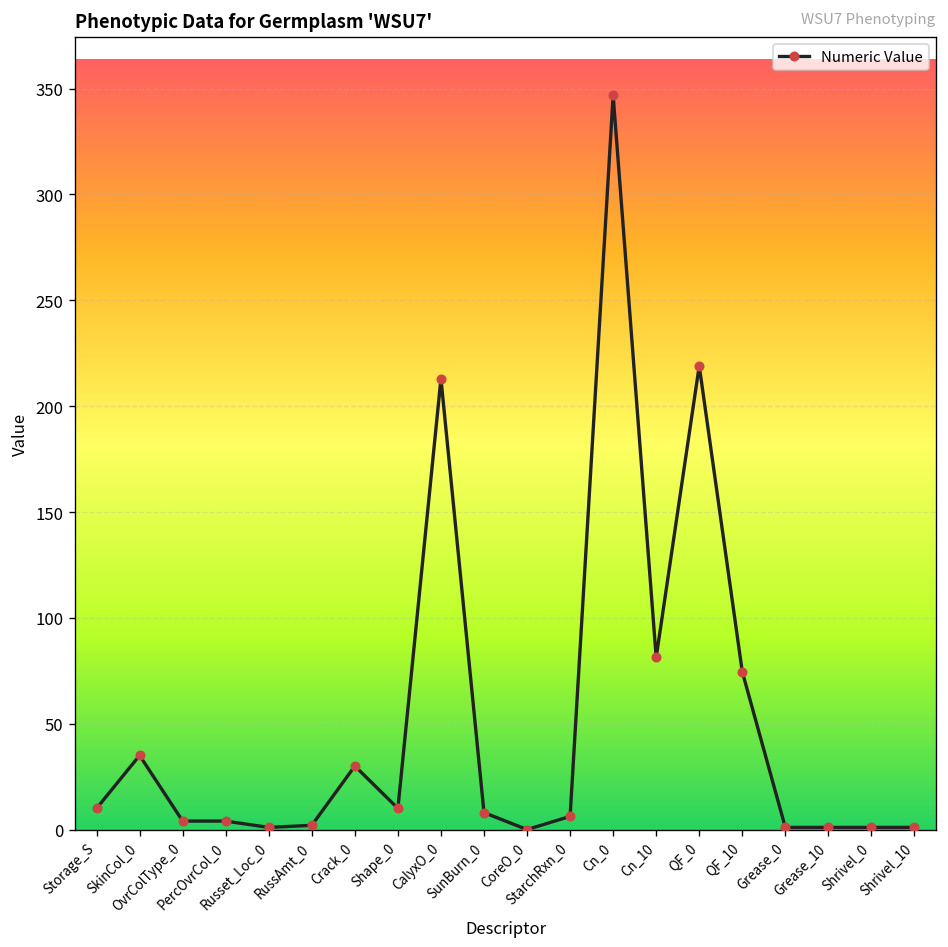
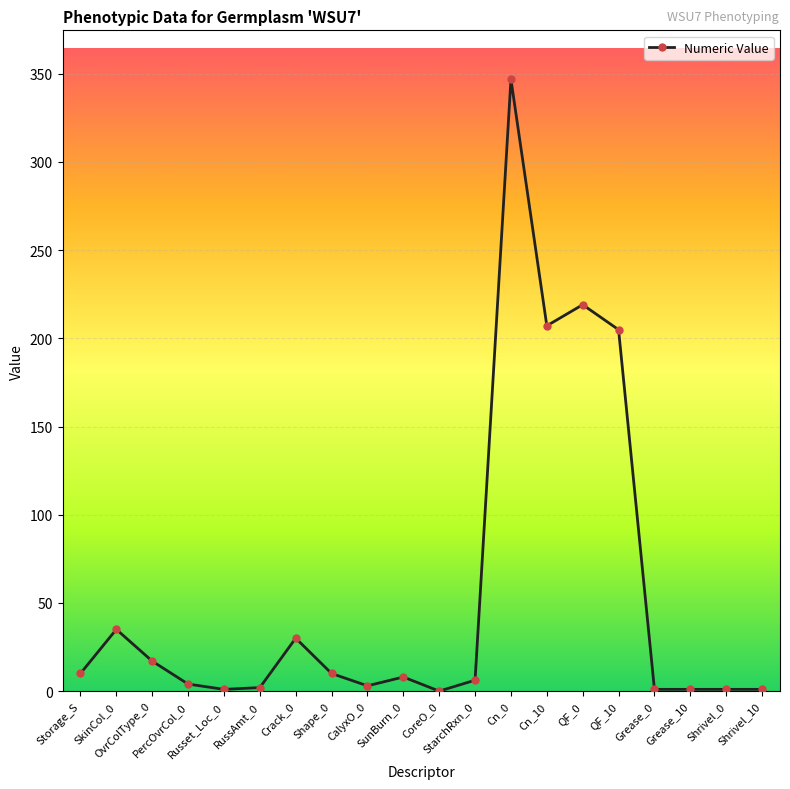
OvrColType_0: 4 -> 17
CalyxO_0: 213 -> 3
Cn_10: 81 -> 207
QF_10: 75 -> 205
